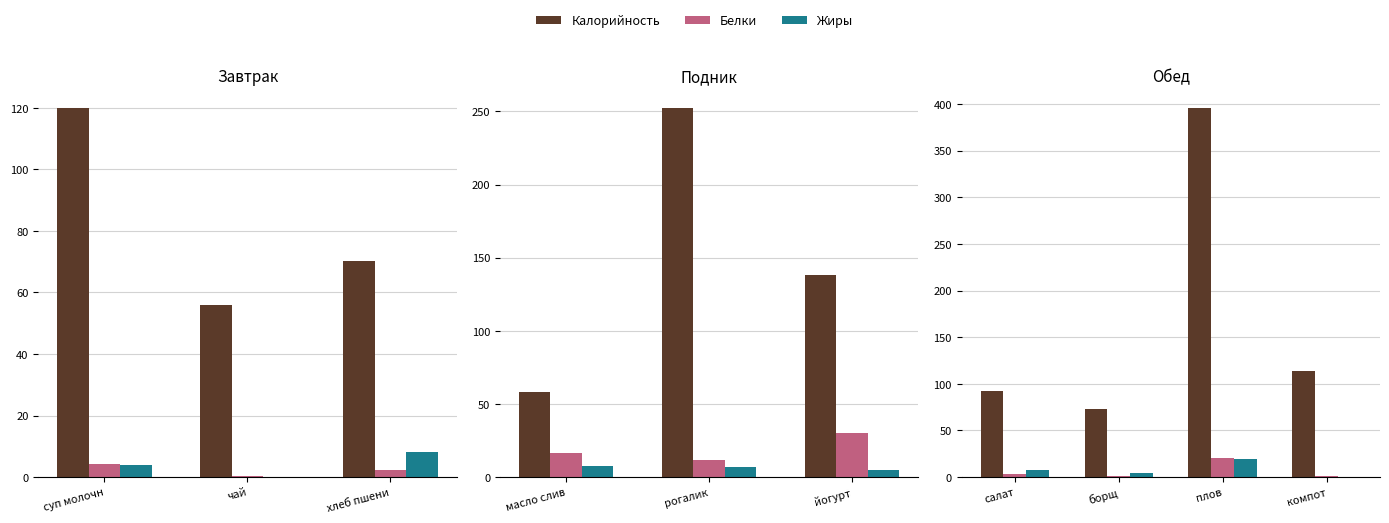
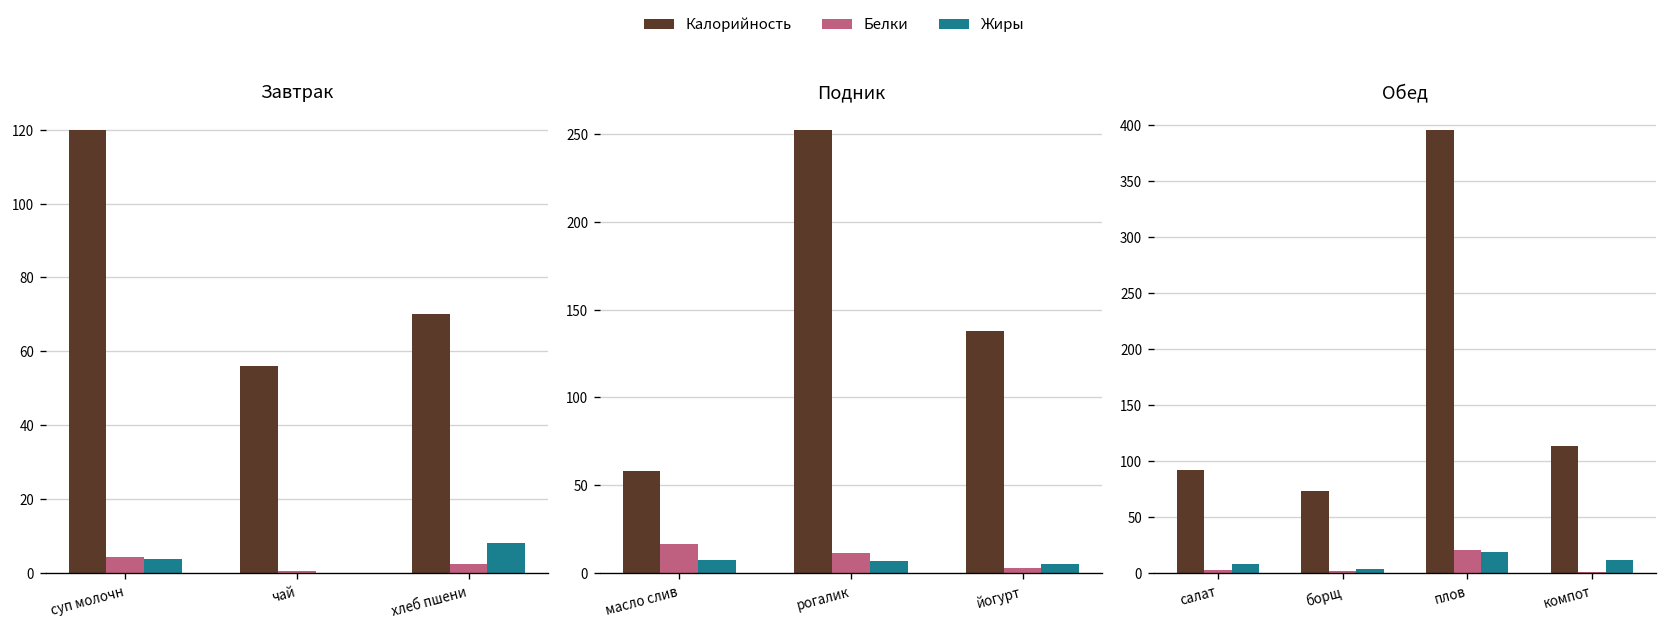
Подник, Белки, йогурт: 30 -> 3
Обед, Жиры, компот: 0 -> 10
